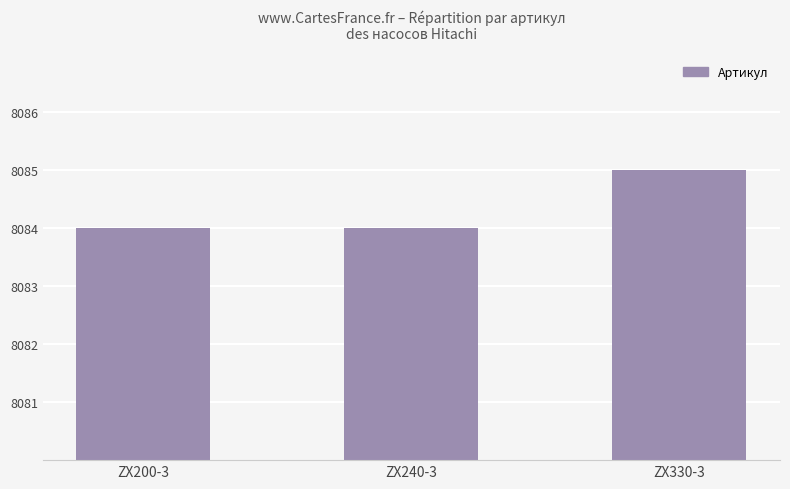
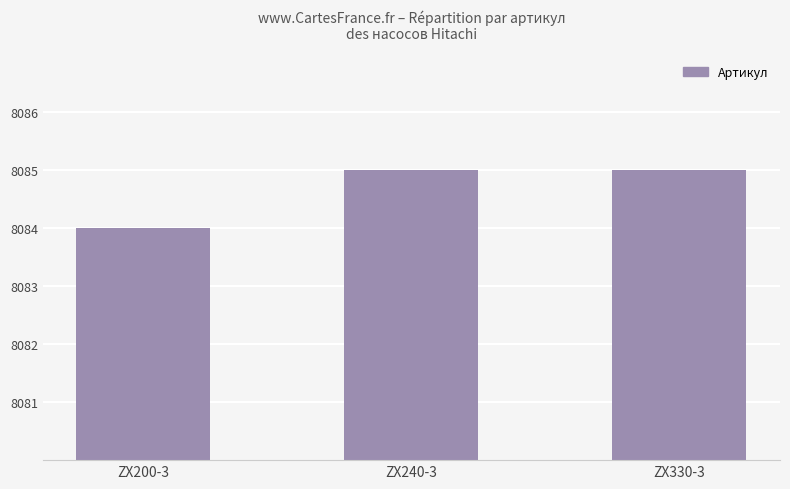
ZX240-3: 8084 -> 8085
